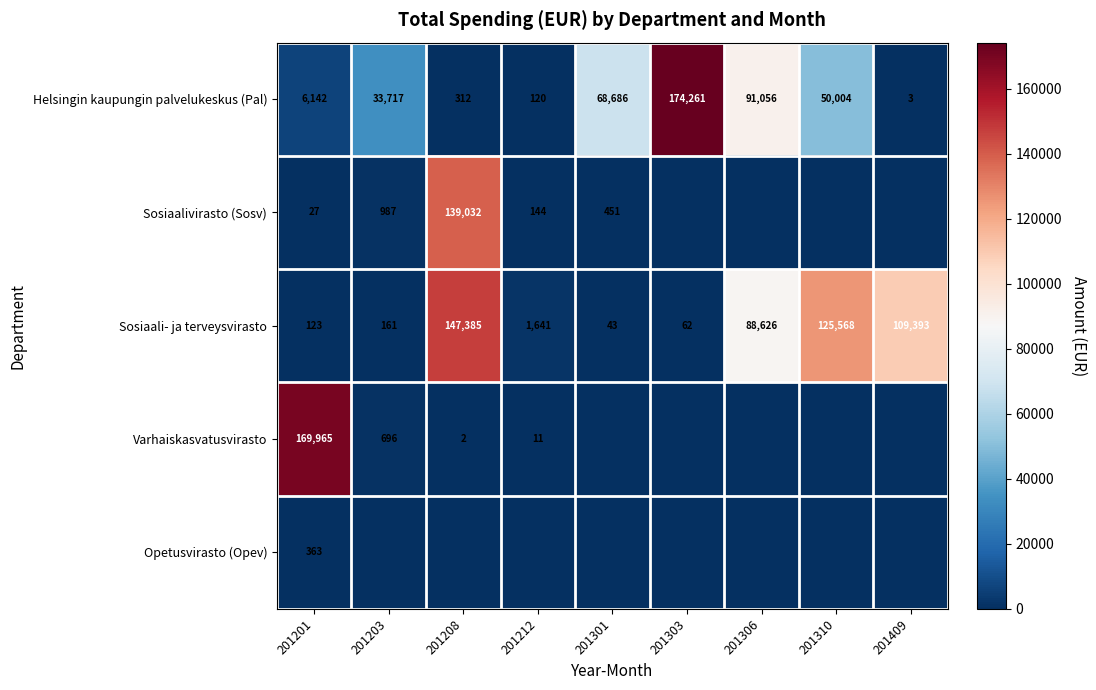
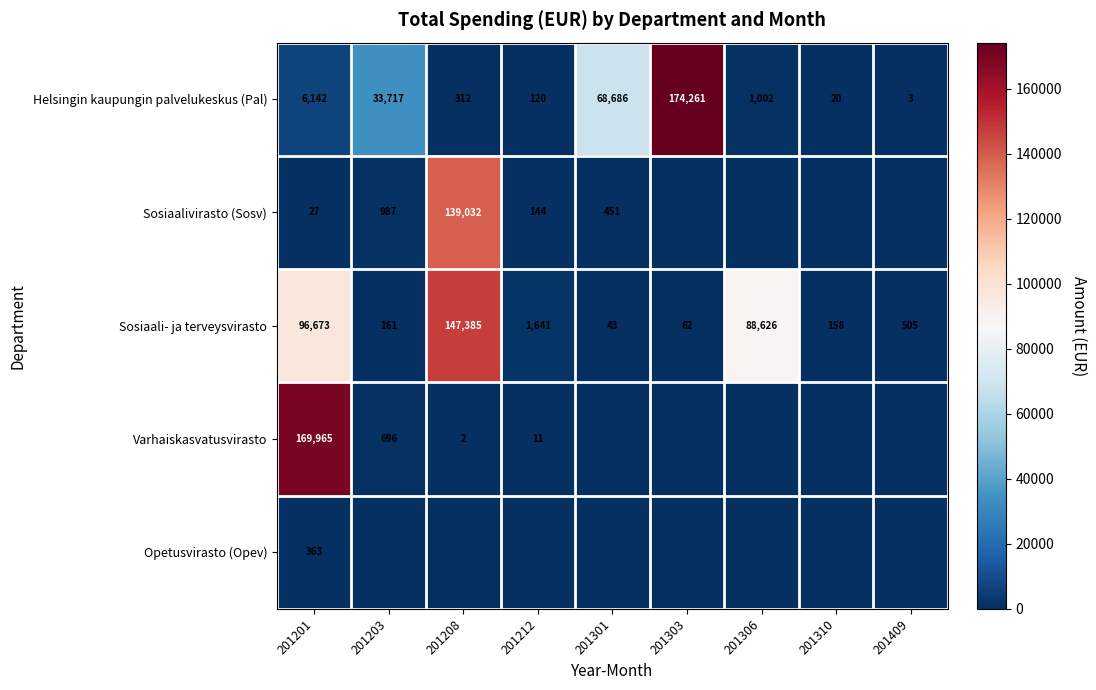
Helsingin kaupungin palvelukeskus (Pal), 201306: 91,056 -> 1,002
Helsingin kaupungin palvelukeskus (Pal), 201310: 50,004 -> 20
Sosiaali- ja terveysvirasto, 201201: 123 -> 96,673
Sosiaali- ja terveysvirasto, 201310: 125,568 -> 158
Sosiaali- ja terveysvirasto, 201409: 109,393 -> 505
